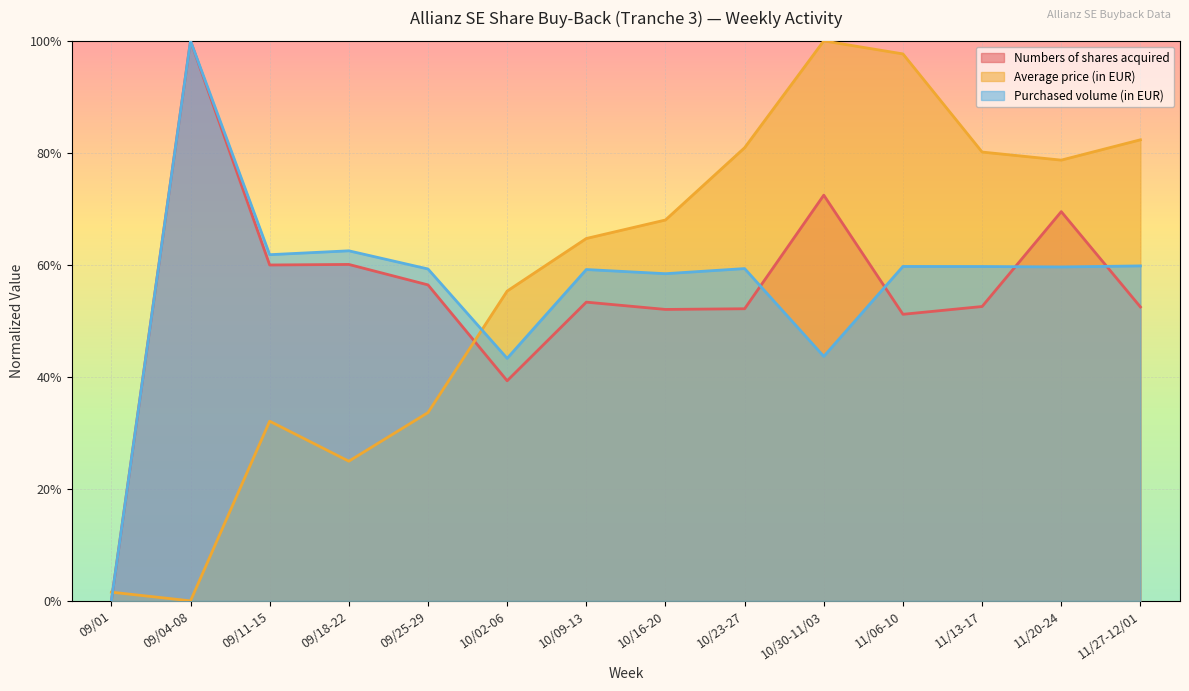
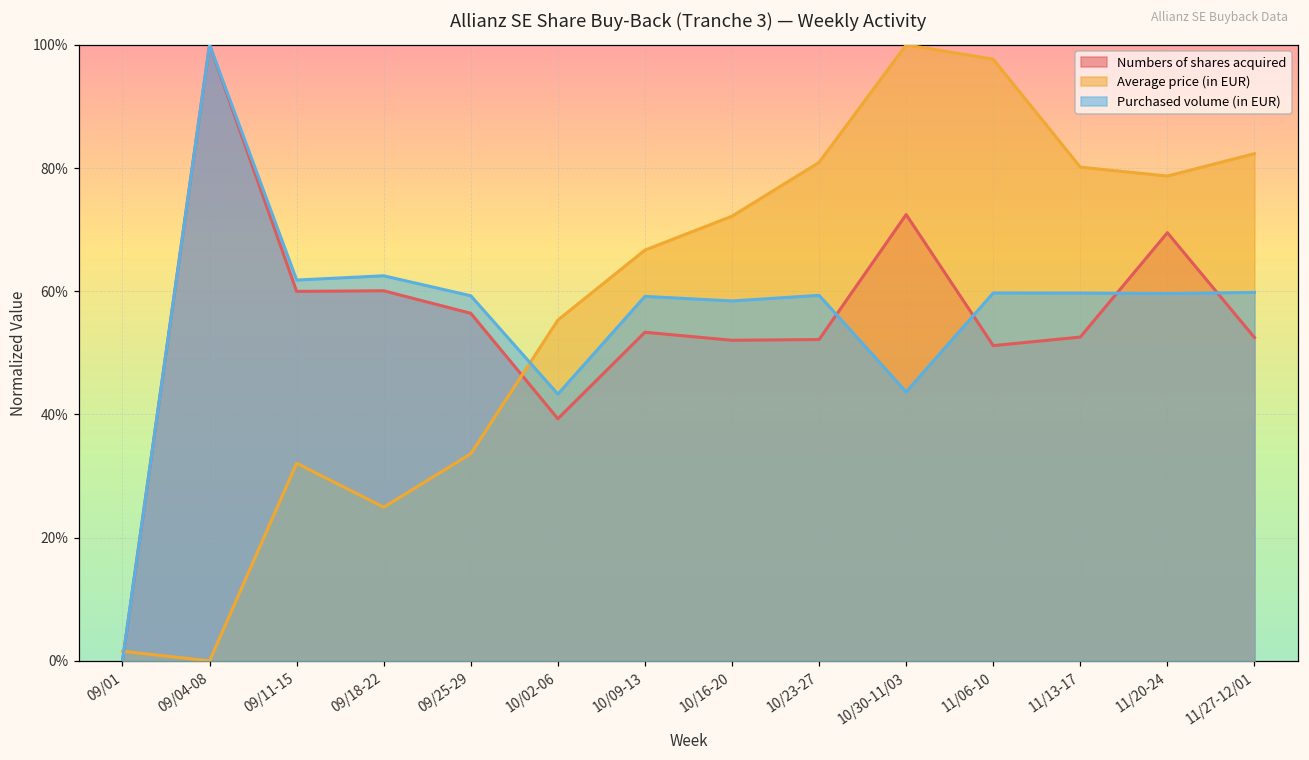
Average price (in EUR), 10/09-13: 65% -> 67%
Average price (in EUR), 10/16-20: 68% -> 72%
